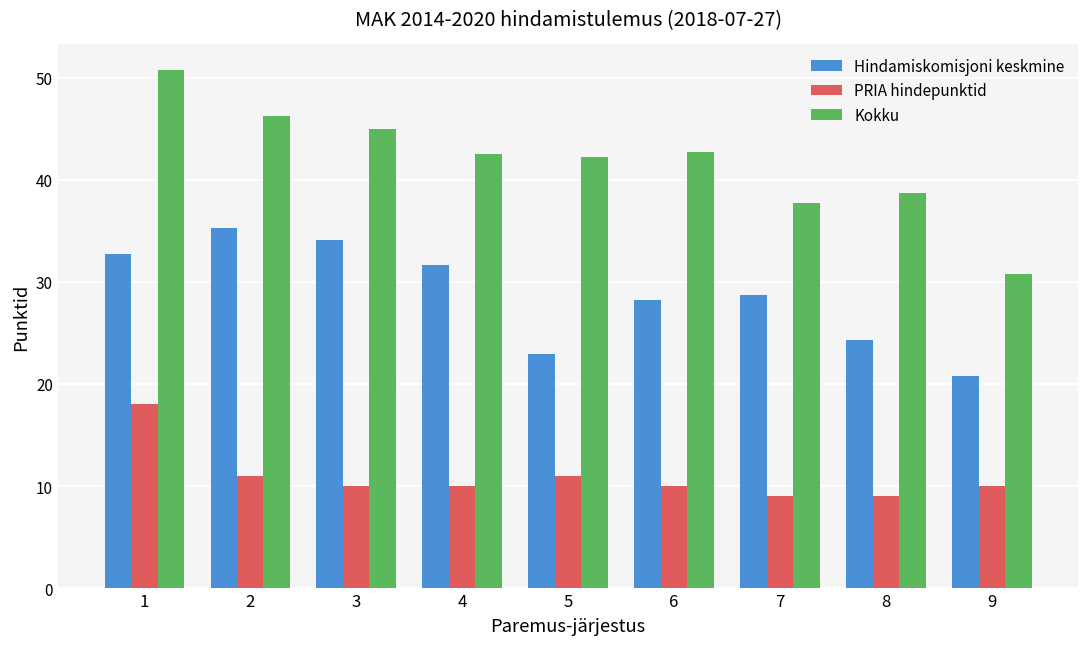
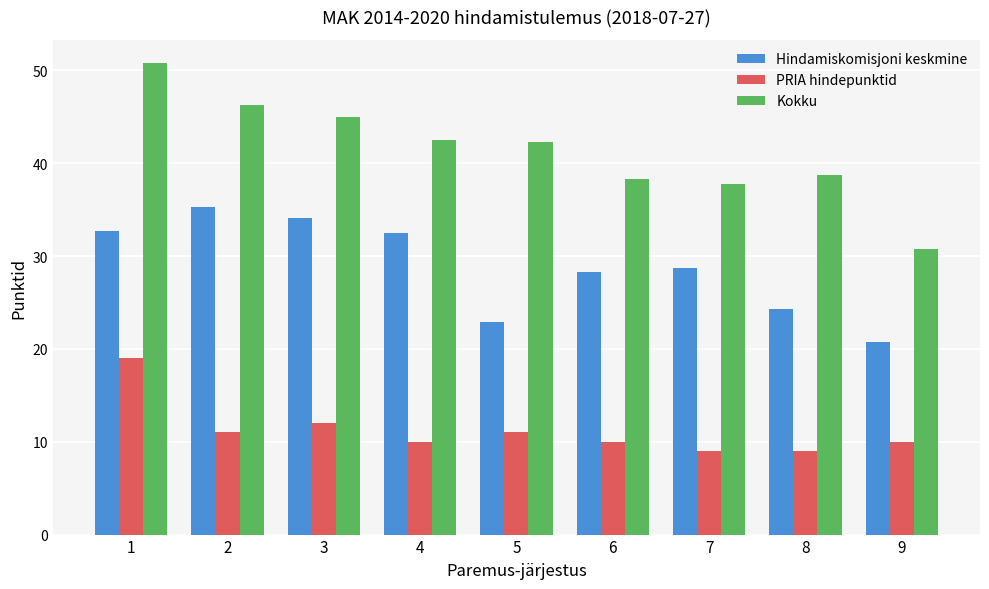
PRIA hindepunktid, 1: 18 -> 19
PRIA hindepunktid, 3: 10 -> 12
Hindamiskomisjoni keskmine, 4: 32 -> 33
Kokku, 6: 43 -> 38
